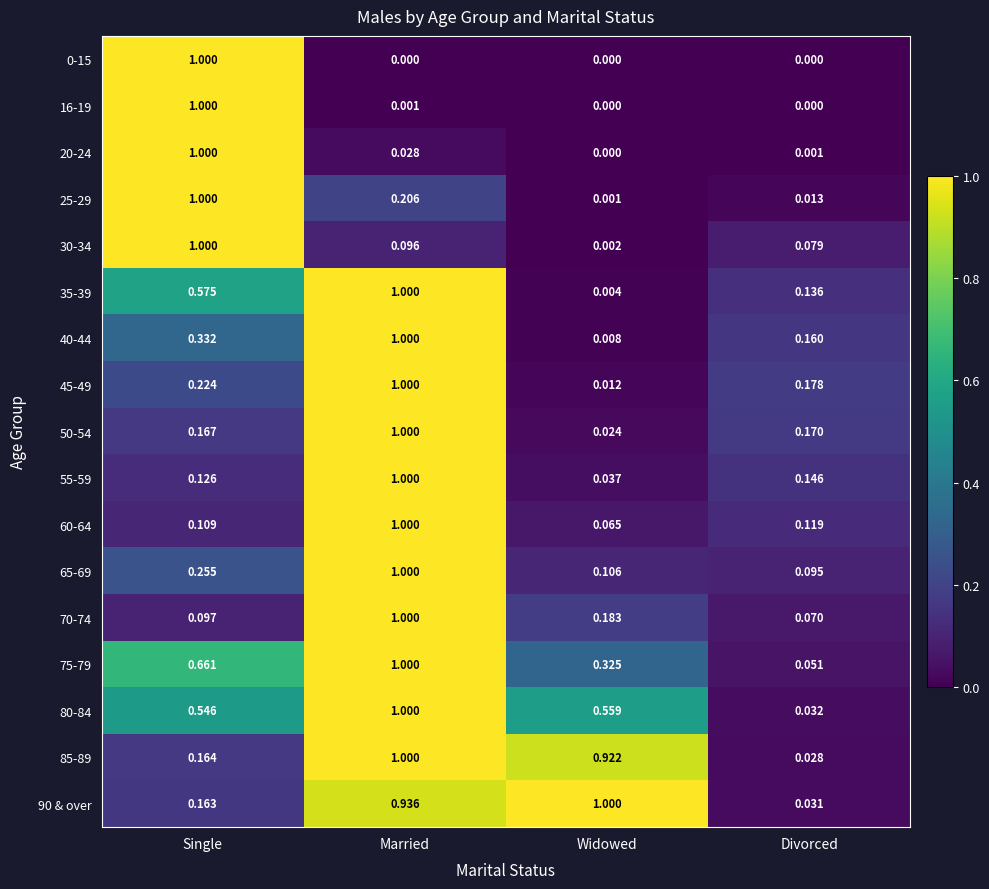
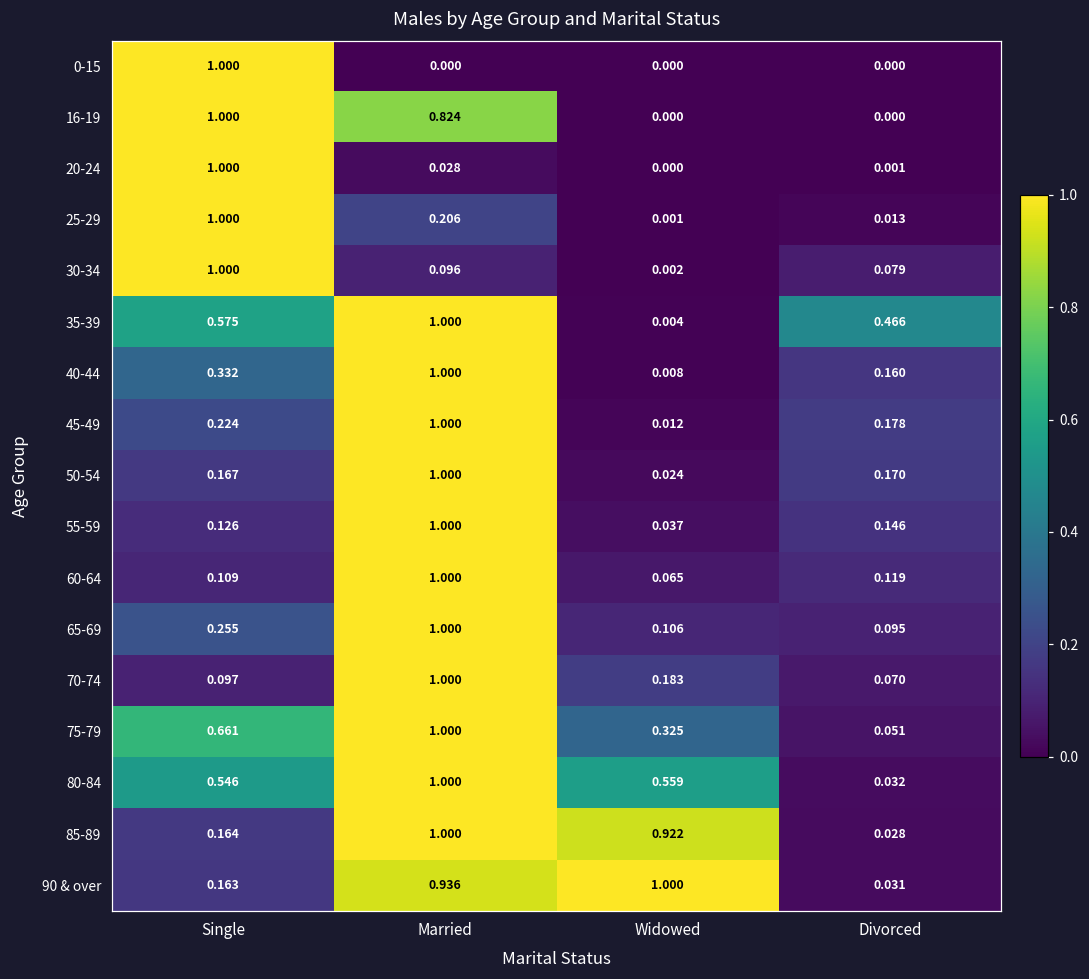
16-19, Married: 0.001 -> 0.824
35-39, Divorced: 0.136 -> 0.466
